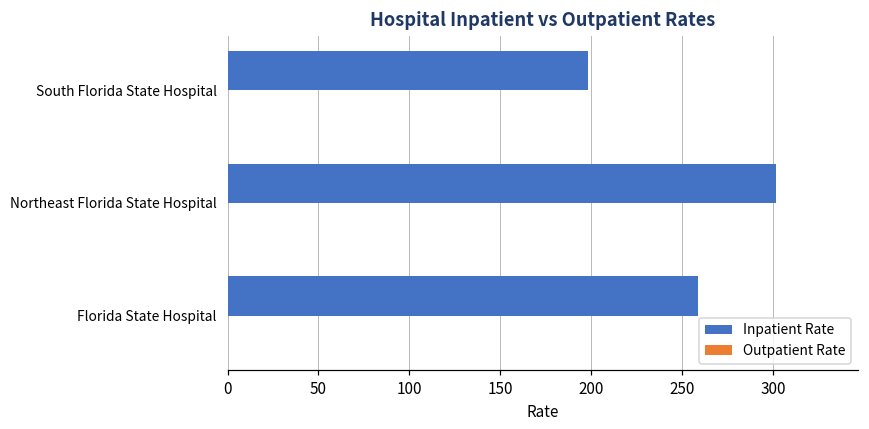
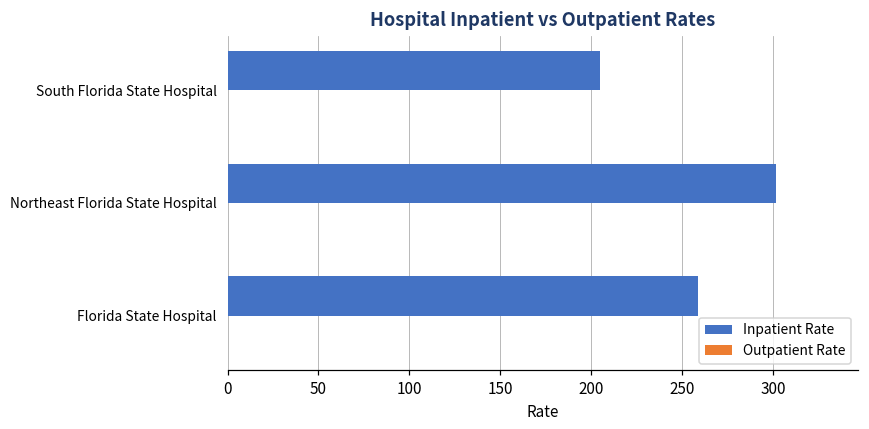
Inpatient Rate, South Florida State Hospital: 198 -> 205
